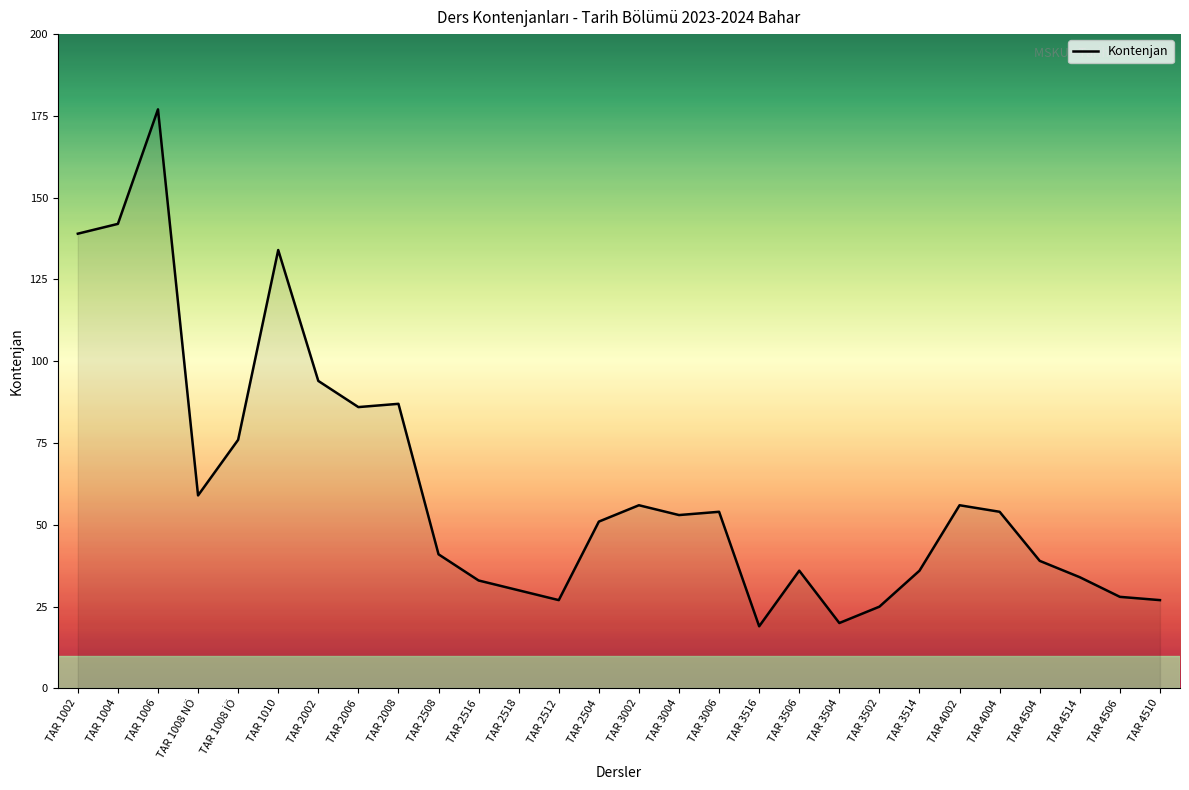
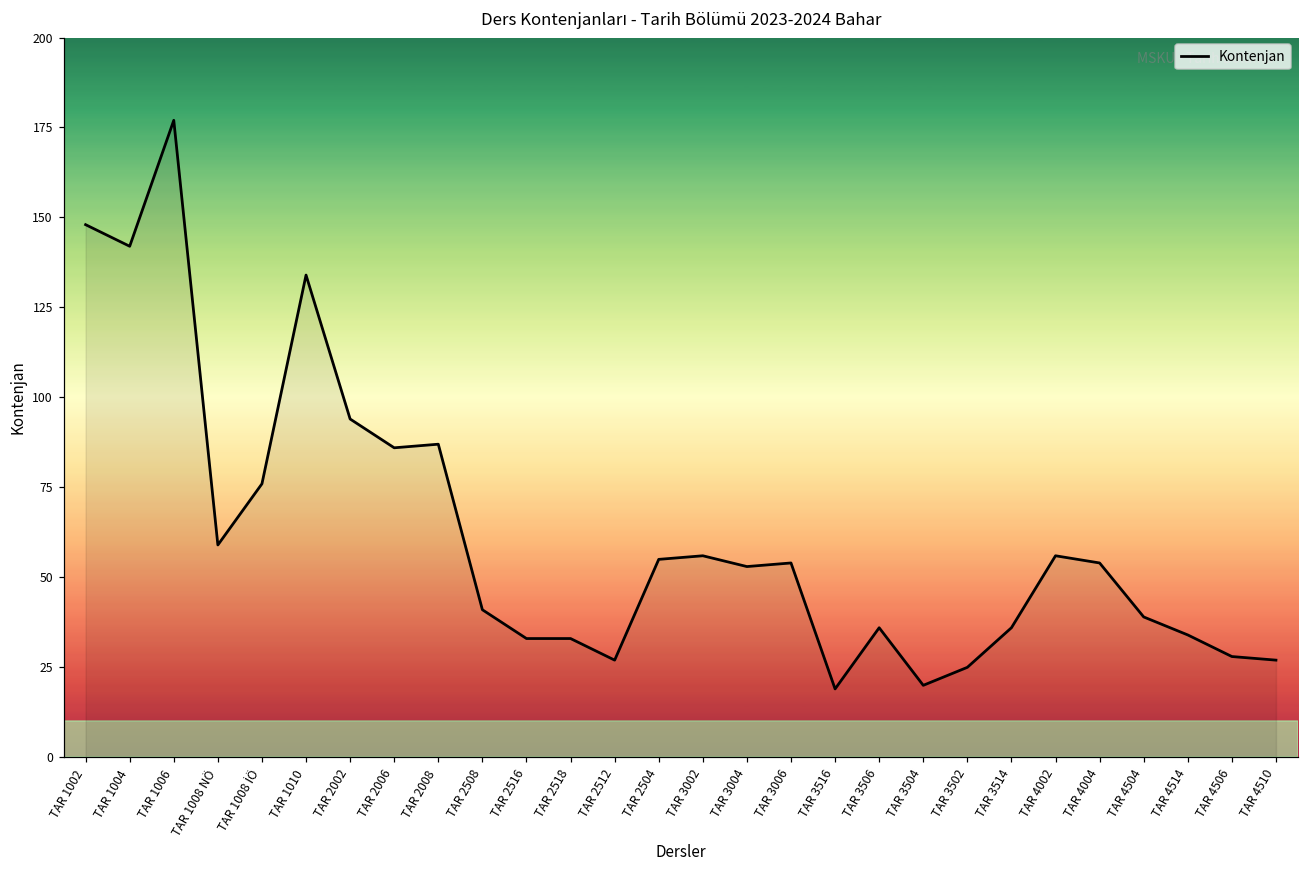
TAR 1002: 139 -> 148
TAR 2518: 30 -> 33
TAR 2504: 51 -> 55
